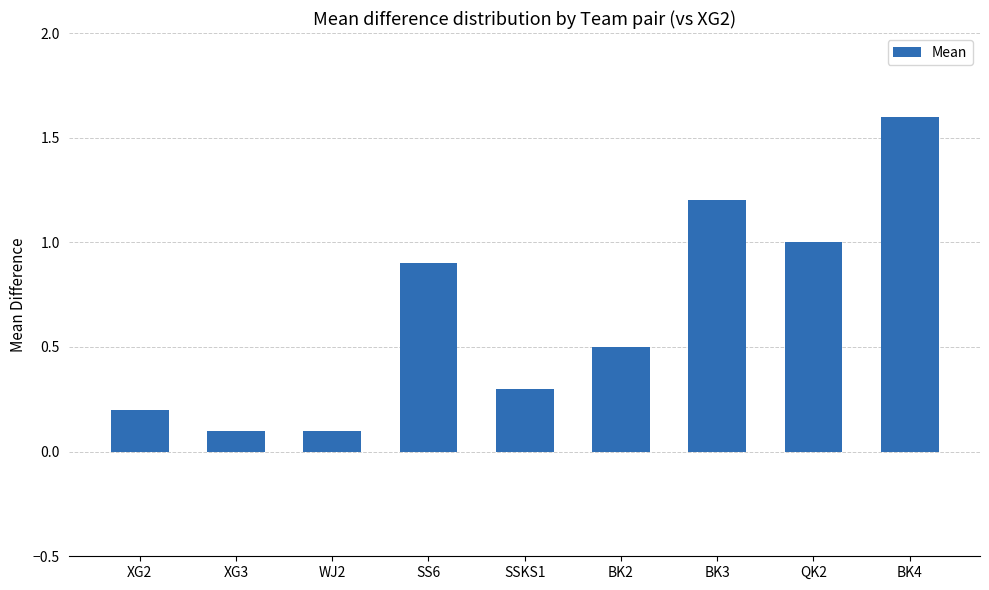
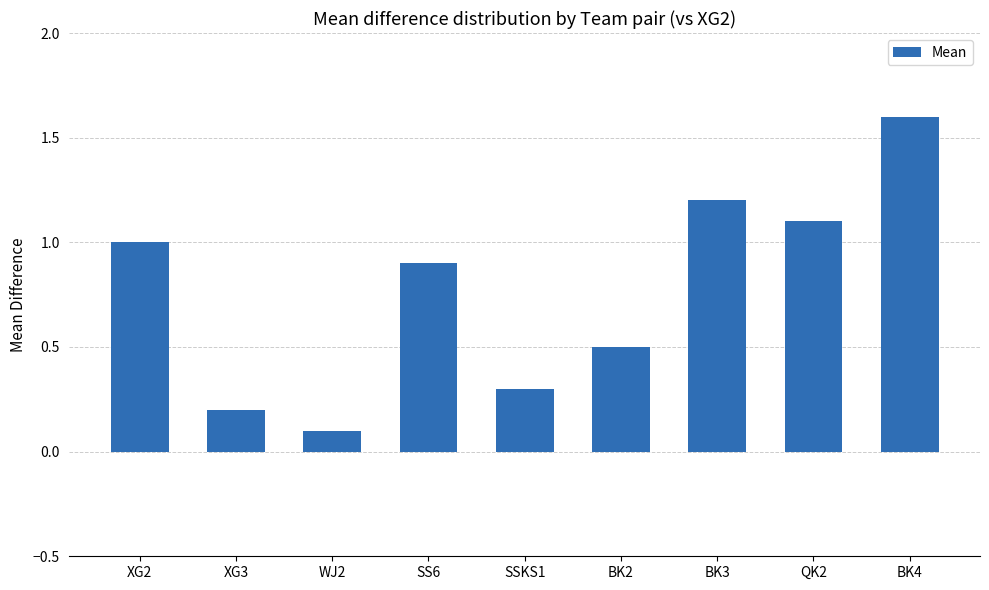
XG2: 0.2 -> 1.0
XG3: 0.1 -> 0.2
QK2: 1.0 -> 1.1
